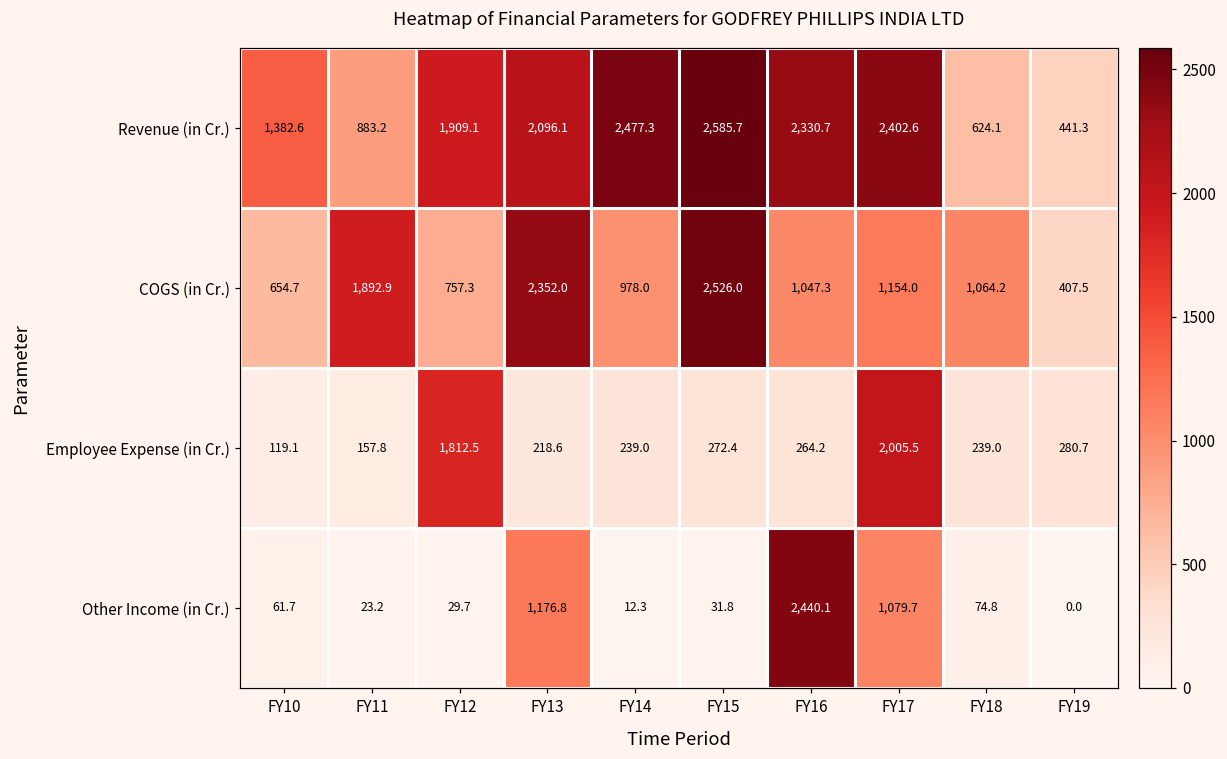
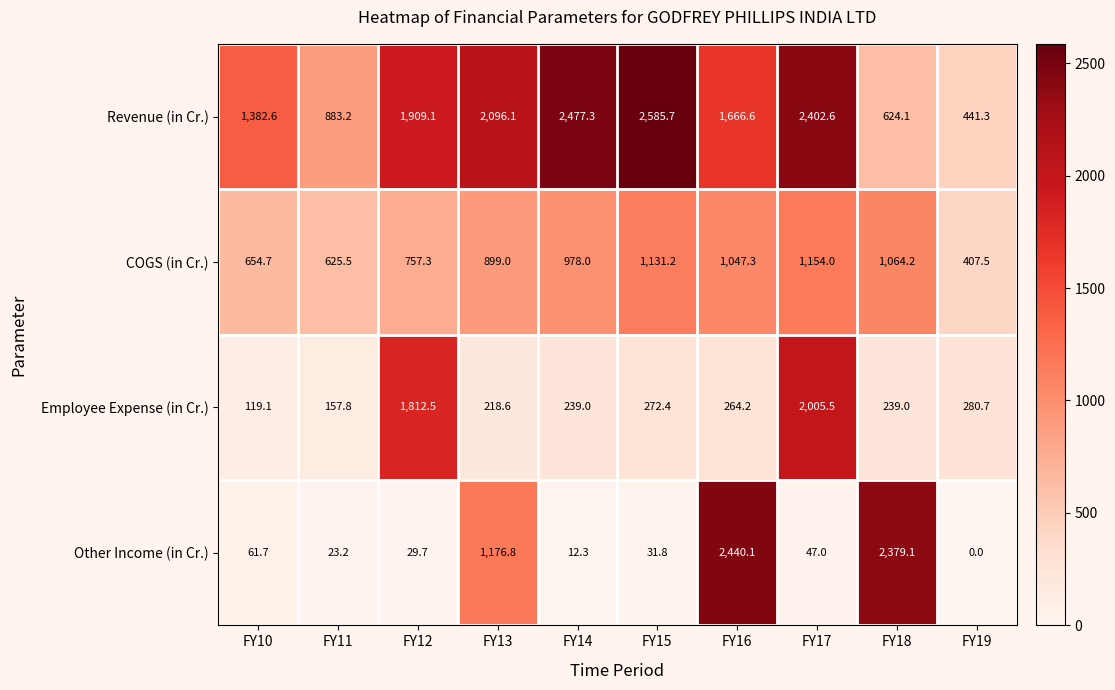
Revenue (in Cr.), FY16: 2,330.7 -> 1,666.6
COGS (in Cr.), FY11: 1,892.9 -> 625.5
COGS (in Cr.), FY13: 2,352.0 -> 899.0
COGS (in Cr.), FY15: 2,526.0 -> 1,131.2
Other Income (in Cr.), FY17: 1,079.7 -> 47.0
Other Income (in Cr.), FY18: 74.8 -> 2,379.1
